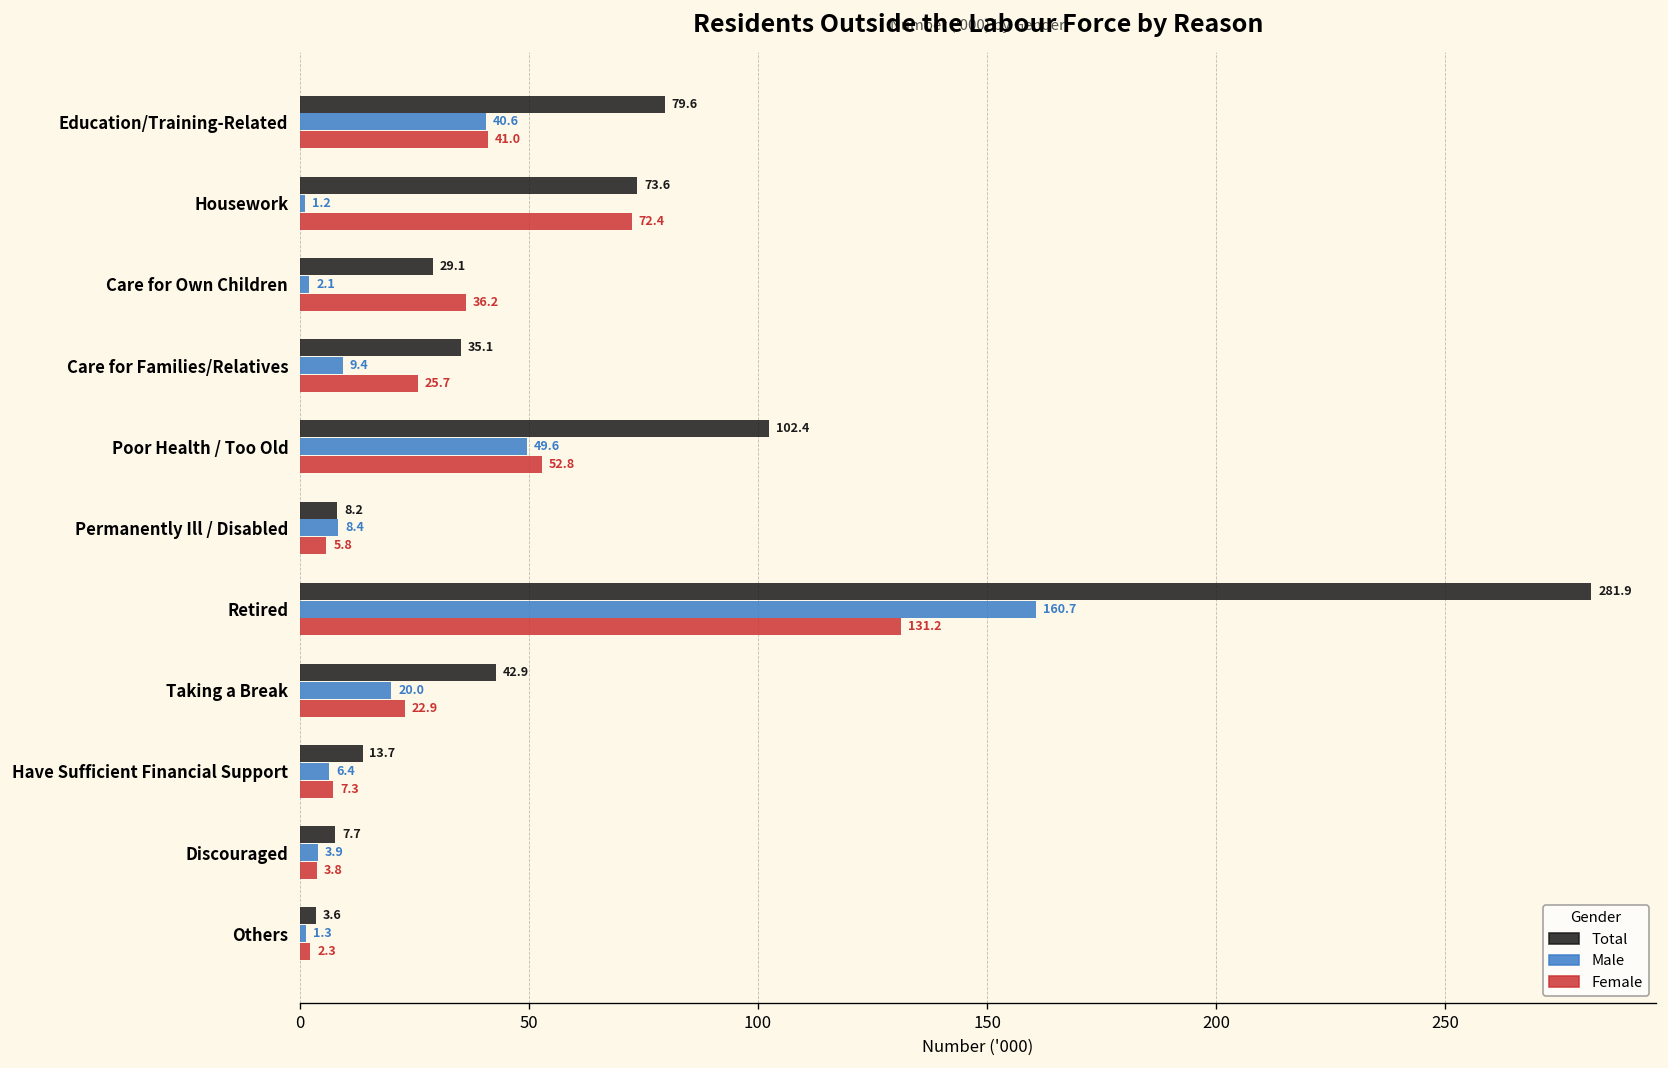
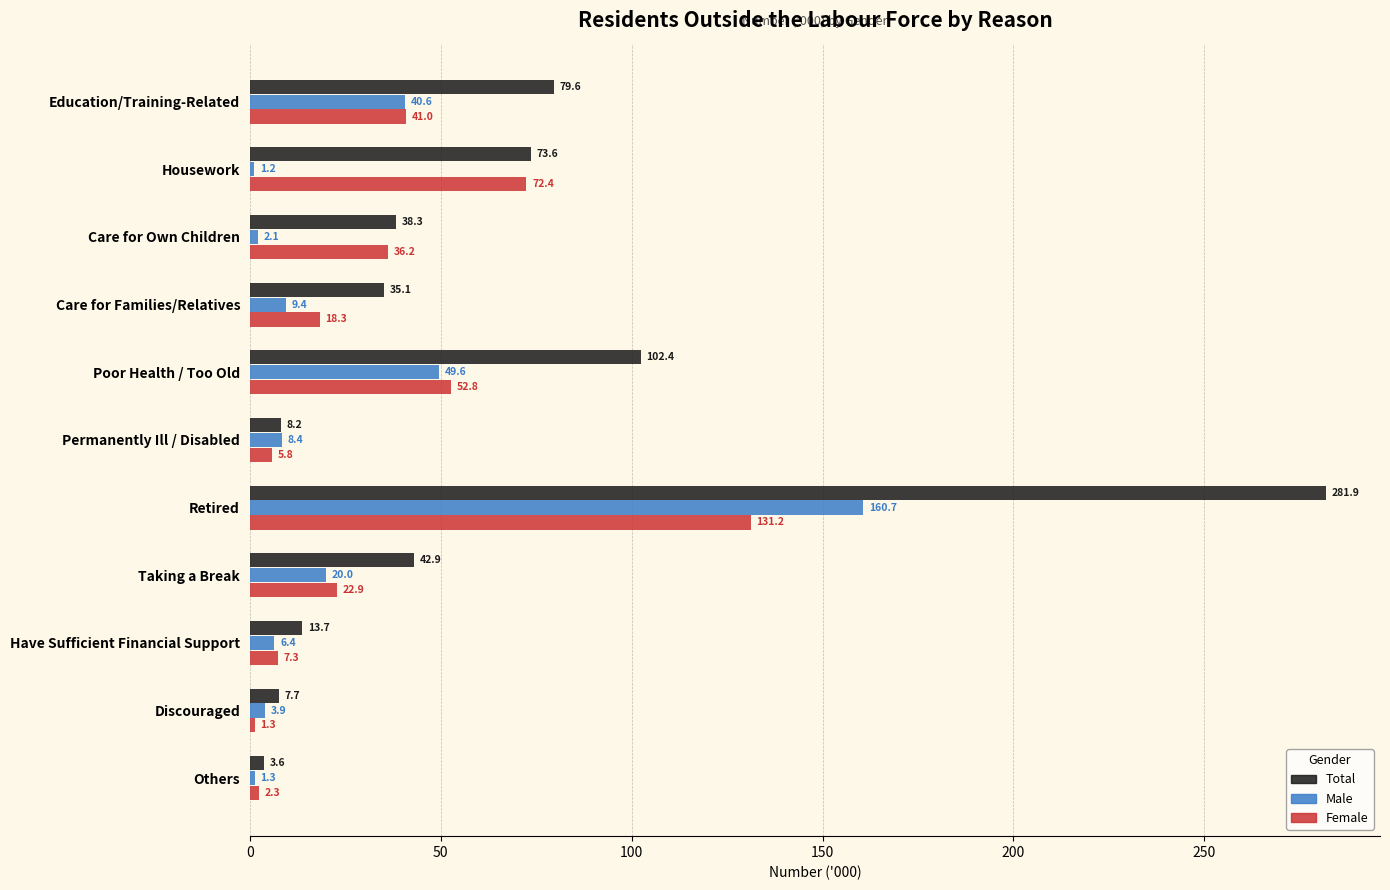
Total, Care for Own Children: 29.1 -> 38.3
Female, Care for Families/Relatives: 25.7 -> 18.3
Female, Discouraged: 3.8 -> 1.3
